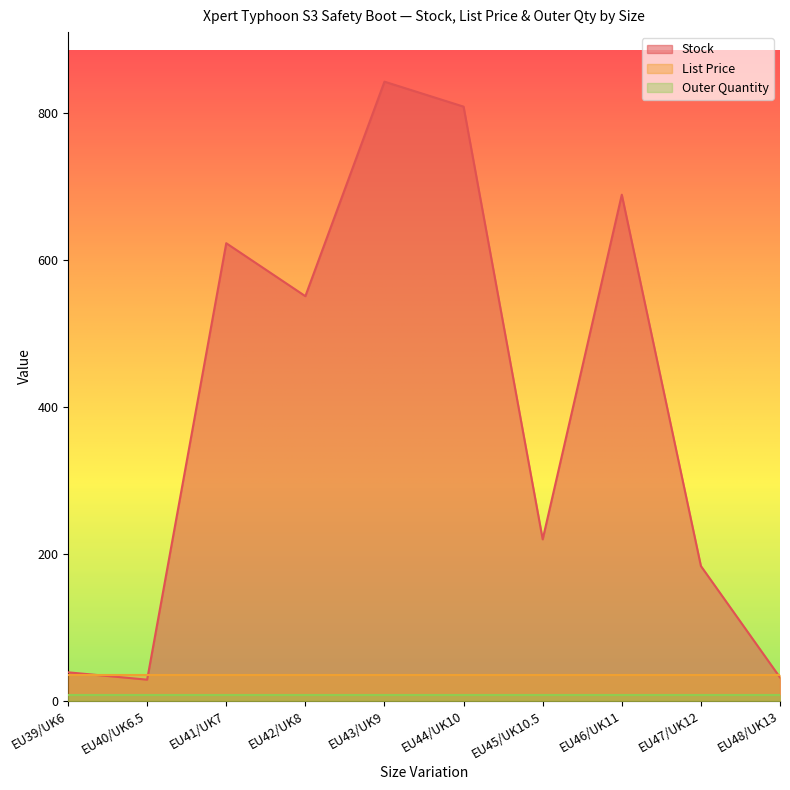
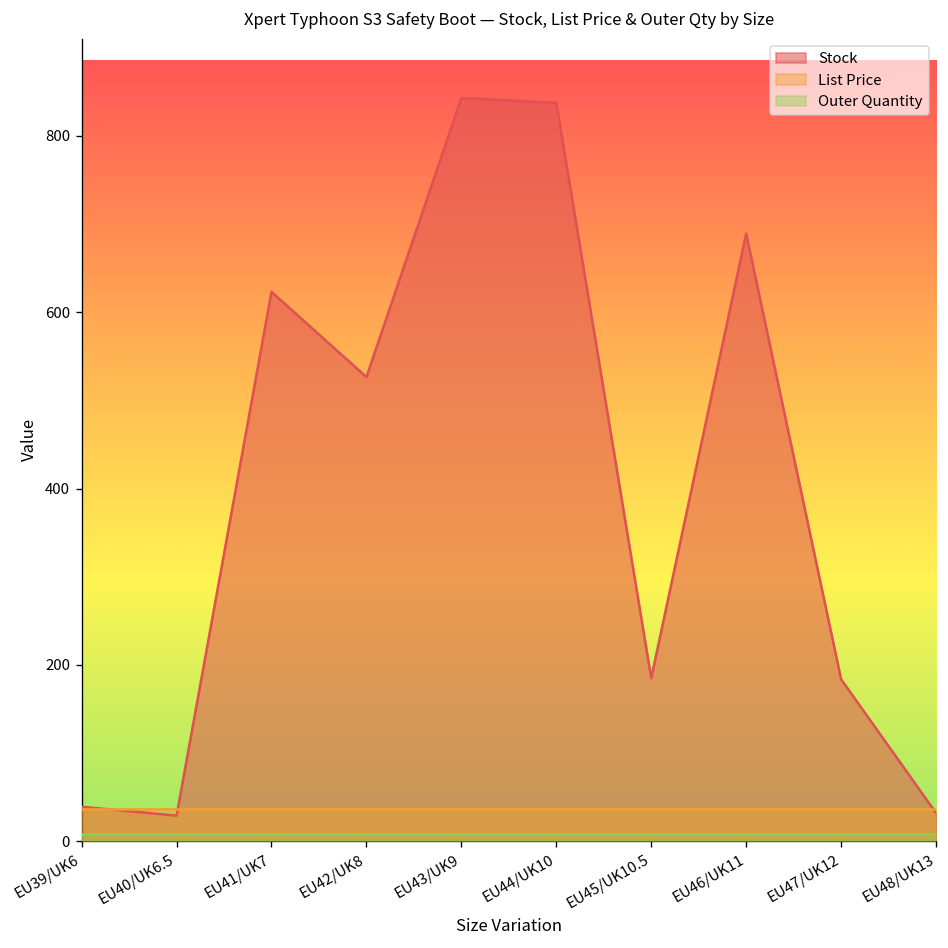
Stock, EU42/UK8: 550 -> 530
Stock, EU44/UK10: 810 -> 840
Stock, EU45/UK10.5: 220 -> 180
